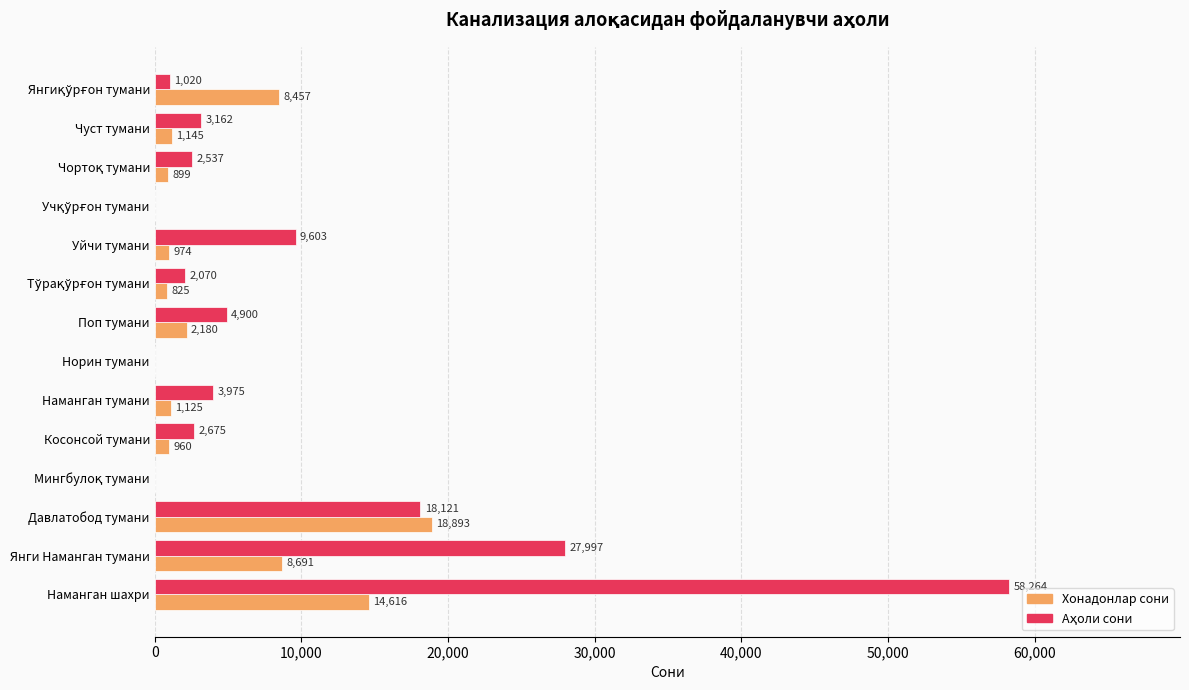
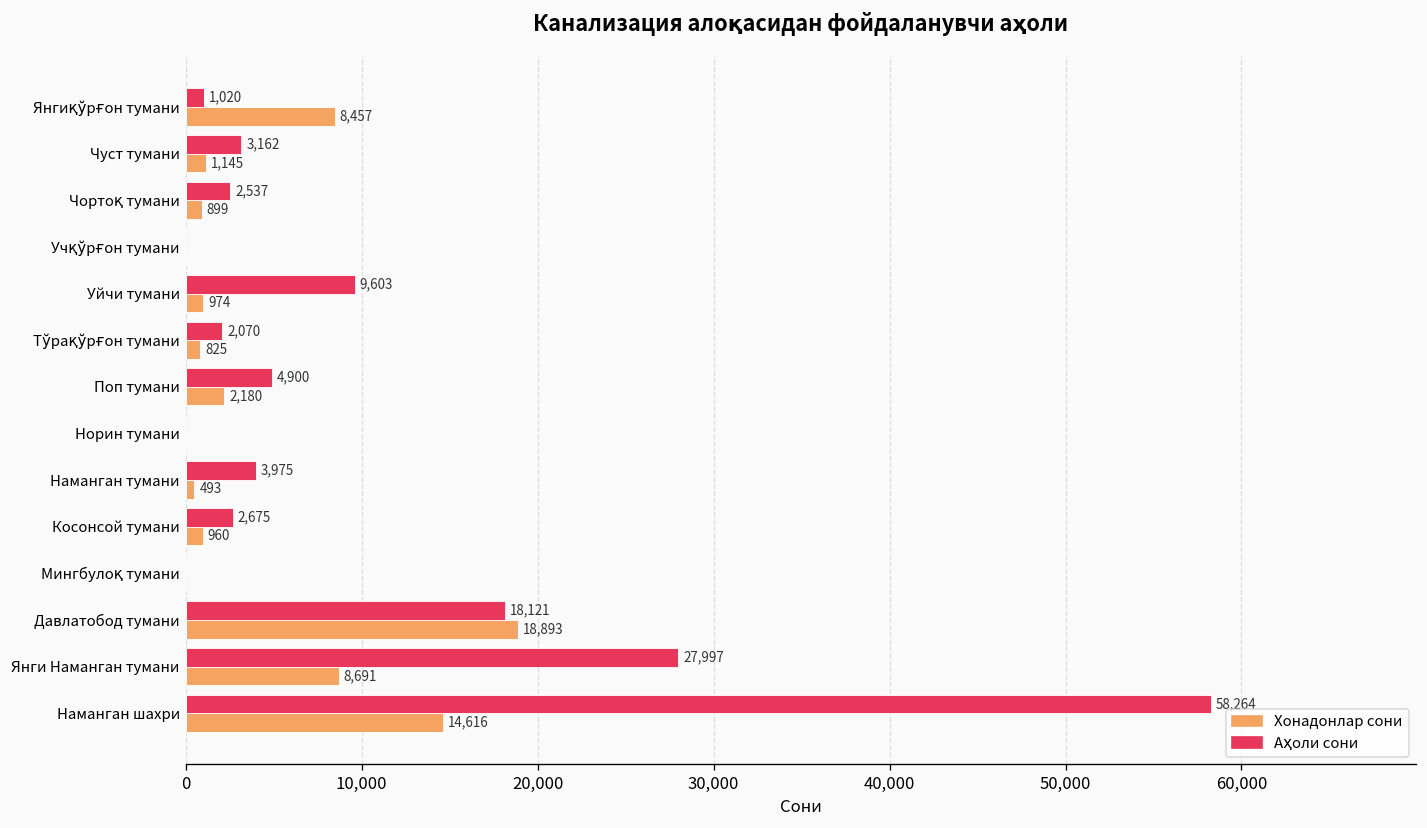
Хонадонлар сони, Наманган тумани: 1,125 -> 493
